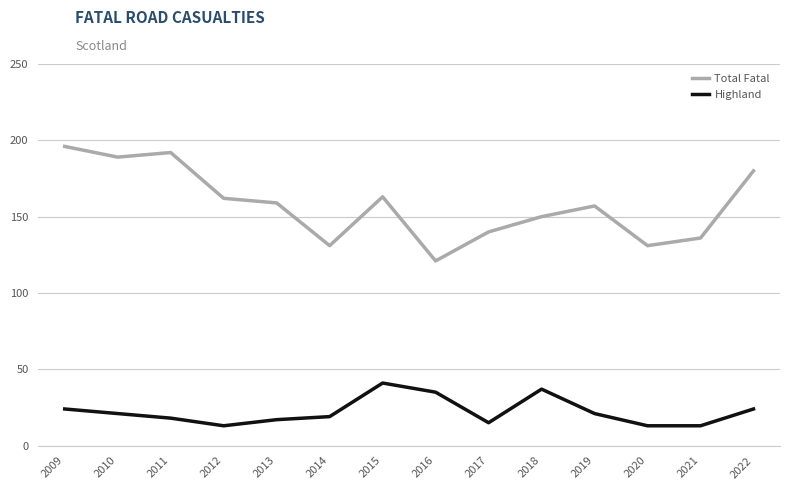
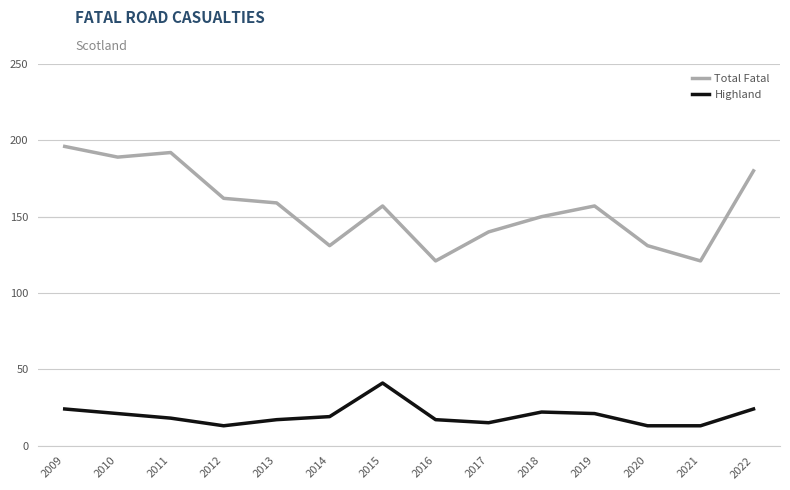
Total Fatal, 2015: 163 -> 157
Highland, 2016: 35 -> 17
Highland, 2018: 37 -> 22
Total Fatal, 2021: 136 -> 121
